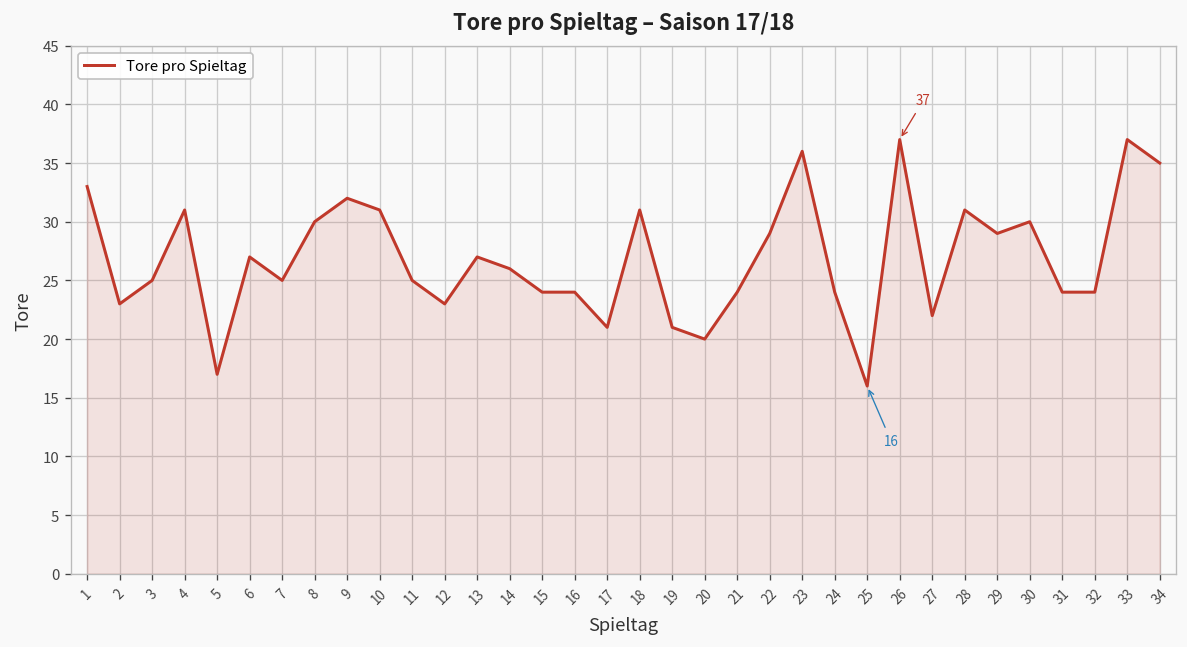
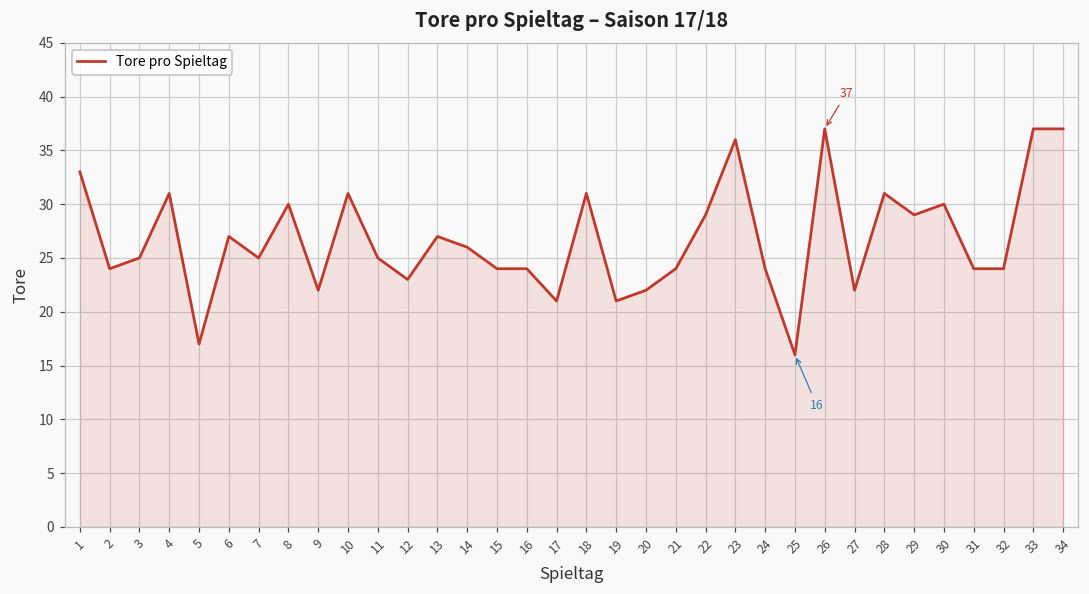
2: 23 -> 24
9: 32 -> 22
20: 20 -> 22
34: 35 -> 37
